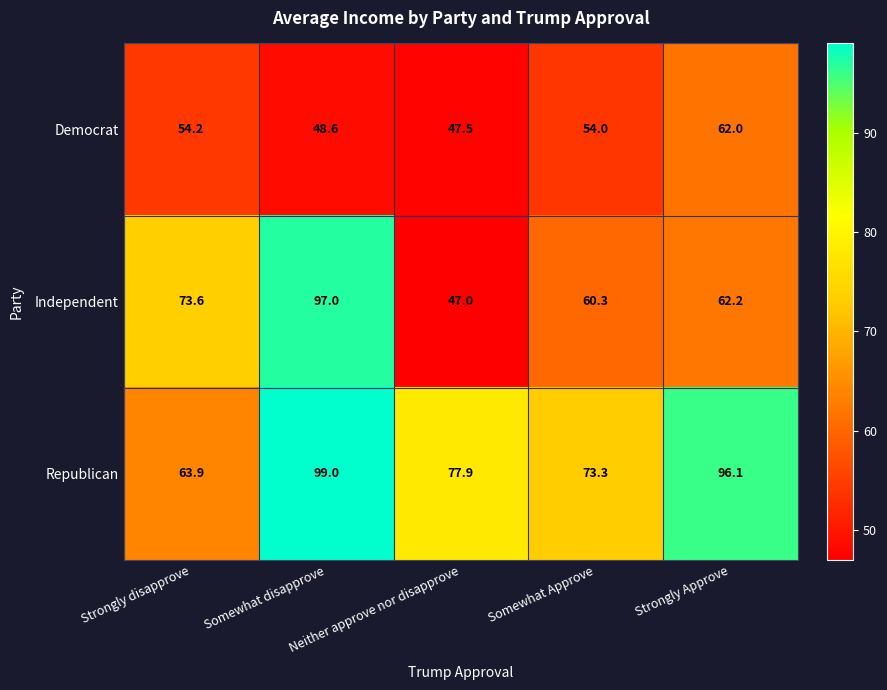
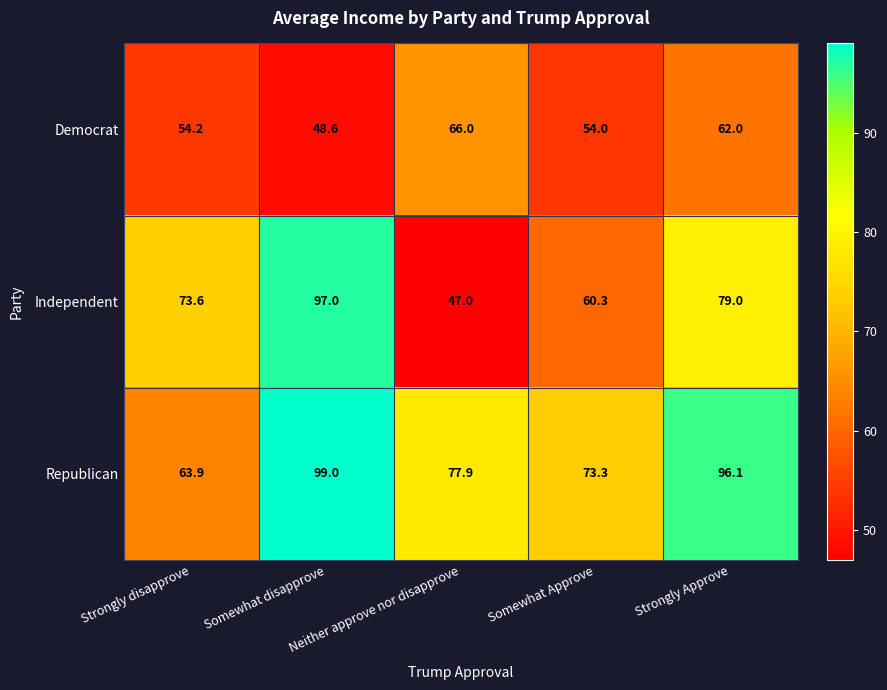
Democrat, Neither approve nor disapprove: 47.5 -> 66.0
Independent, Strongly Approve: 62.2 -> 79.0
